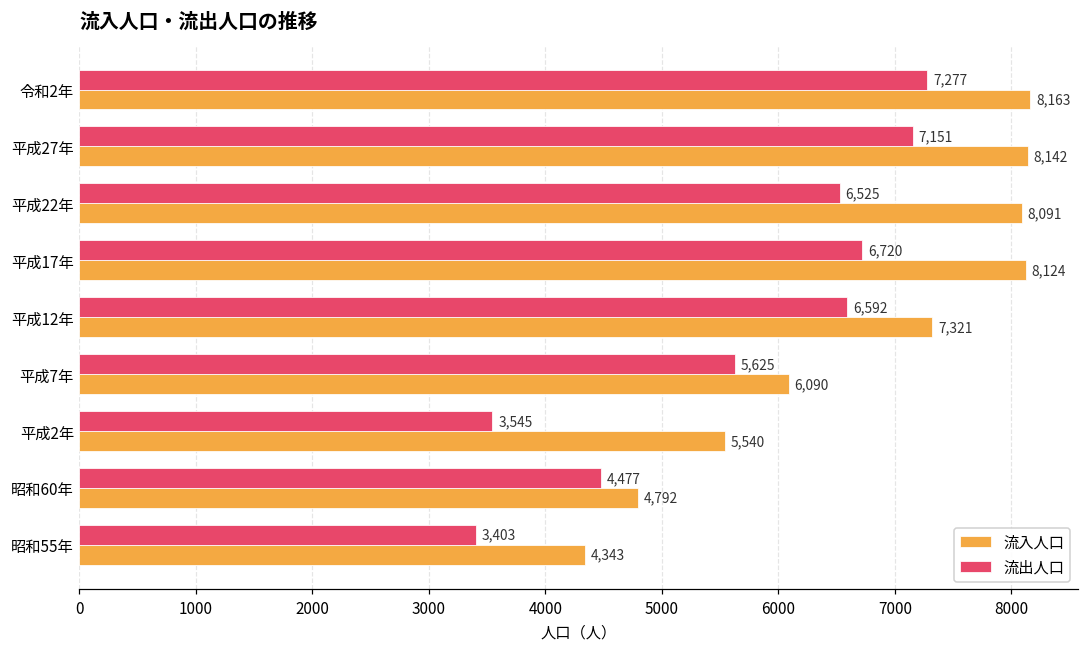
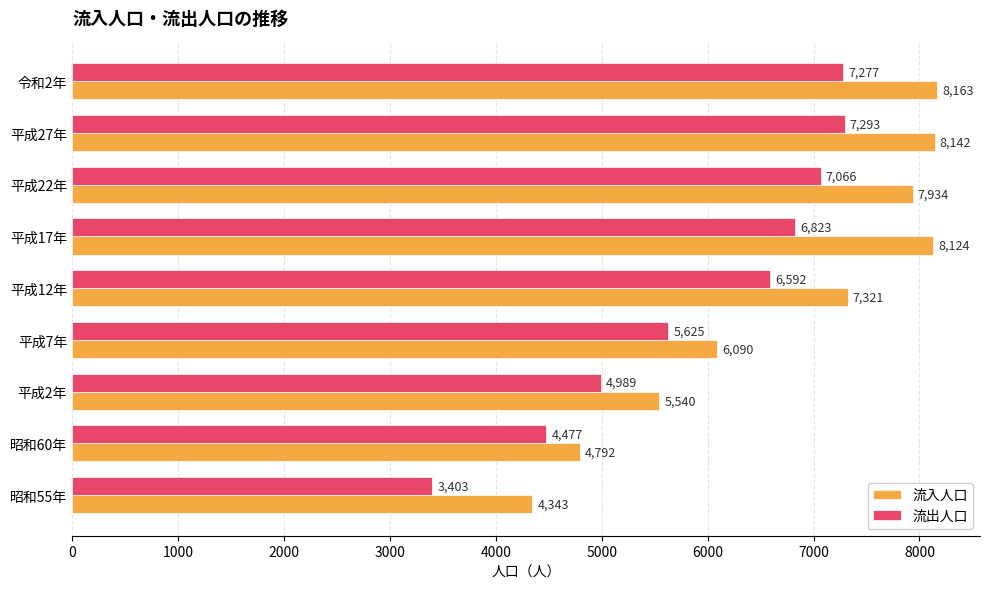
流出人口, 平成27年: 7,151 -> 7,293
流出人口, 平成22年: 6,525 -> 7,066
流入人口, 平成22年: 8,091 -> 7,934
流出人口, 平成17年: 6,720 -> 6,823
流出人口, 平成2年: 3,545 -> 4,989
